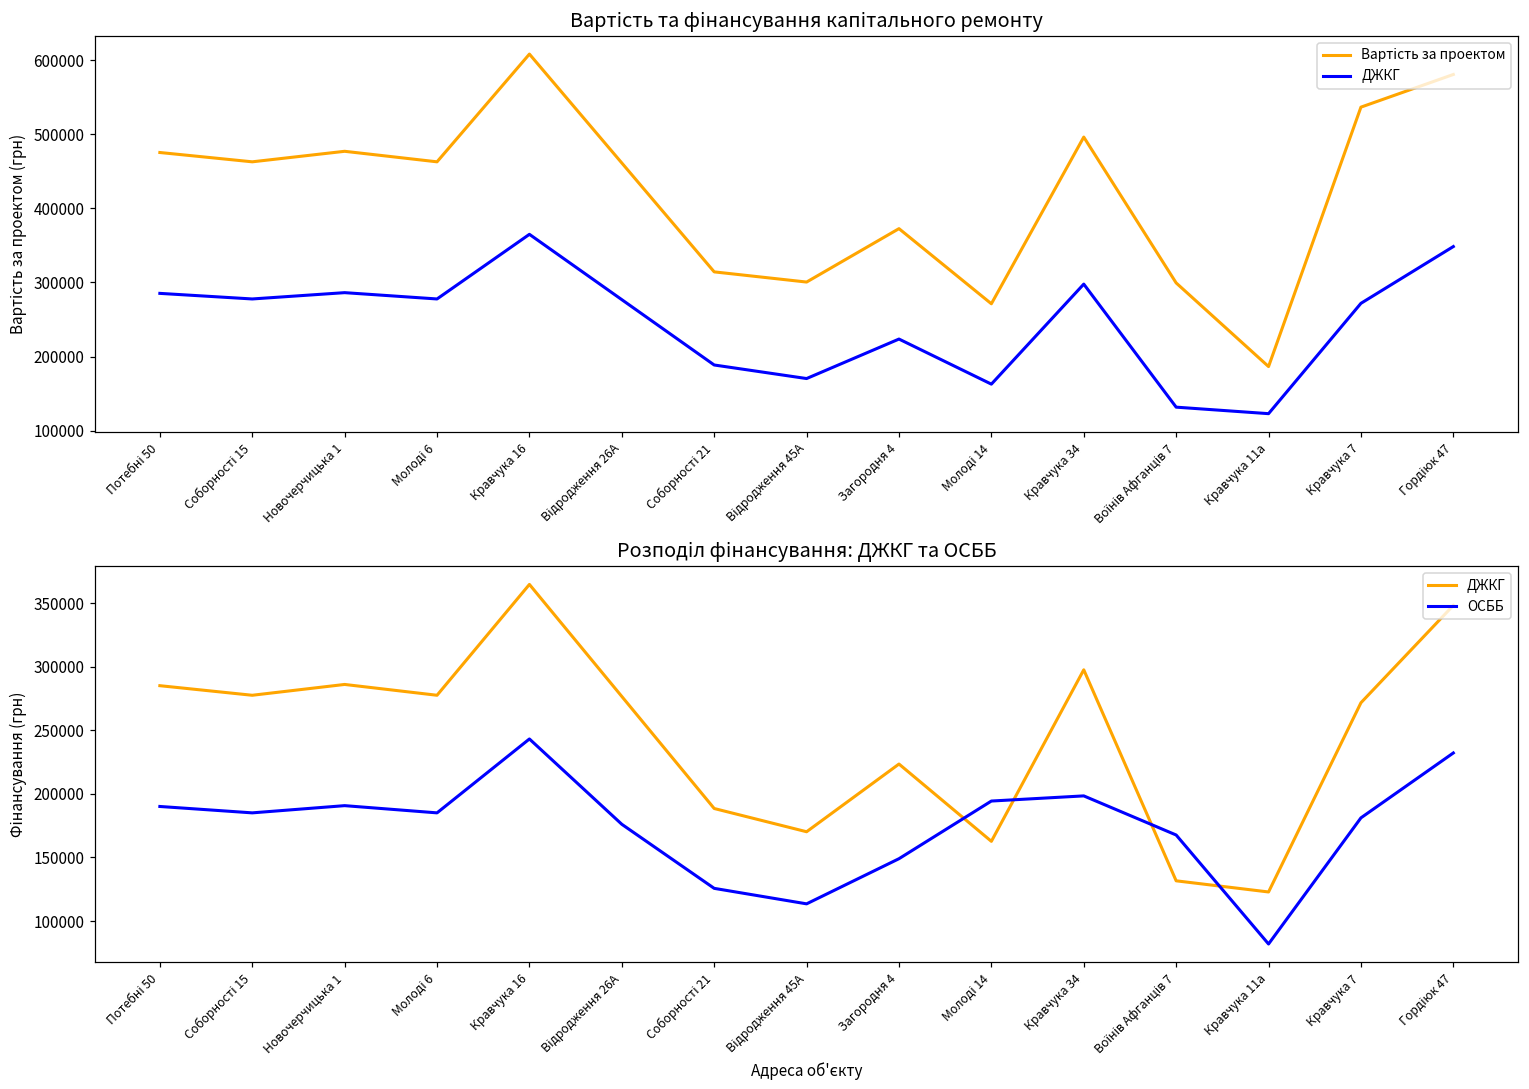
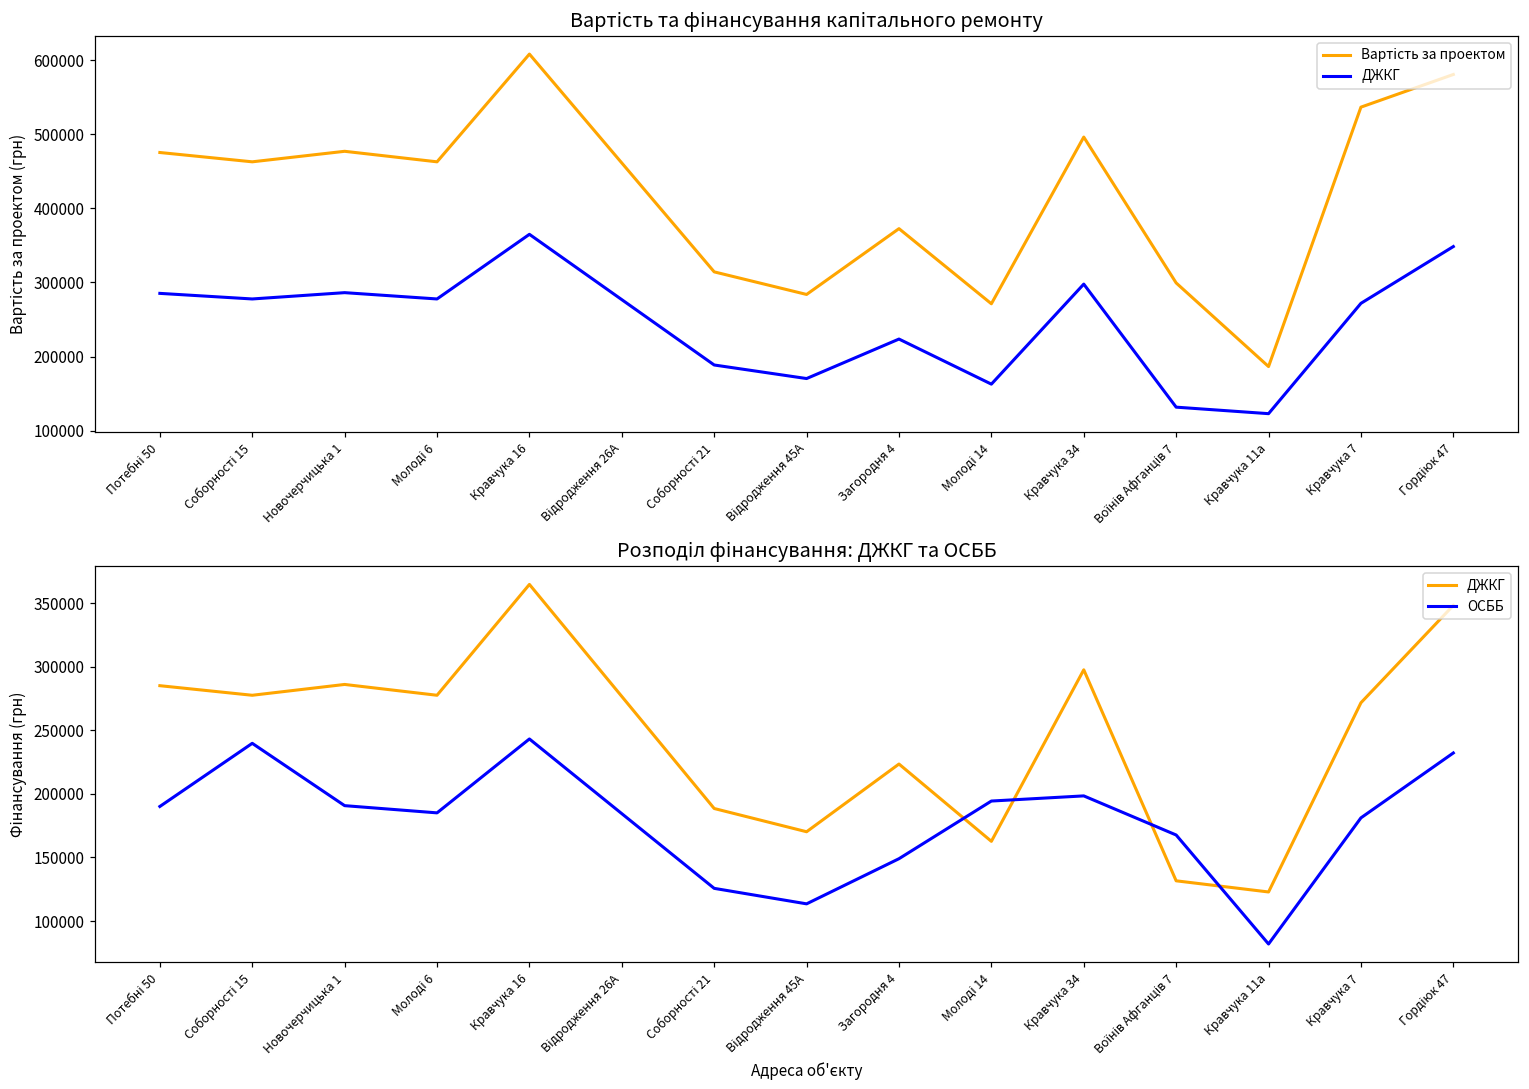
Вартість та фінансування капітального ремонту, Вартість за проектом, Відродження 45А: 300000 -> 280000
Розподіл фінансування: ДЖКГ та ОСББ, ОСББ, Соборності 15: 185000 -> 240000
Розподіл фінансування: ДЖКГ та ОСББ, ОСББ, Відродження 26А: 176000 -> 184000
